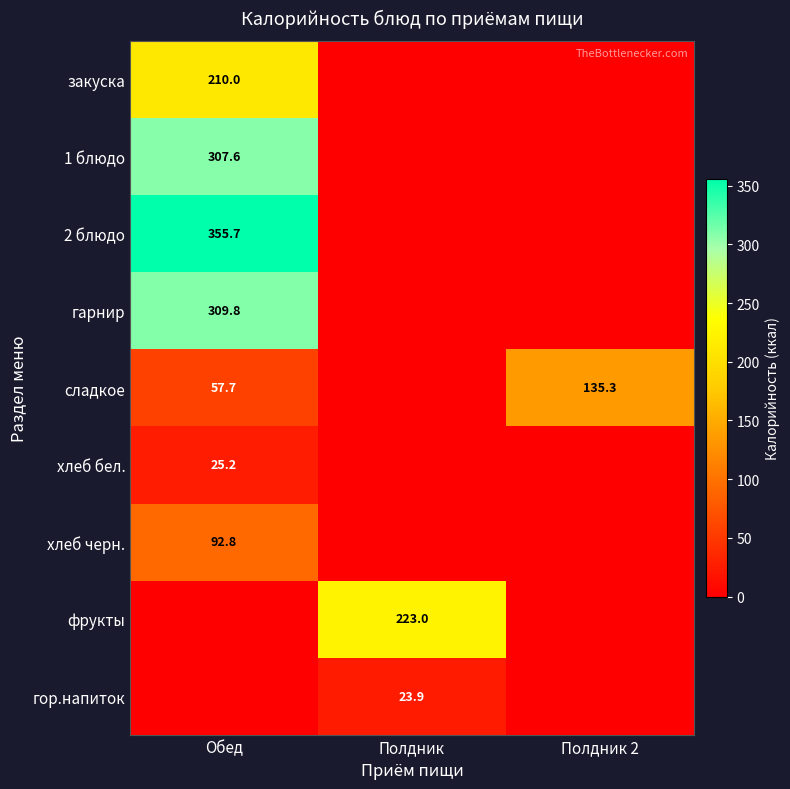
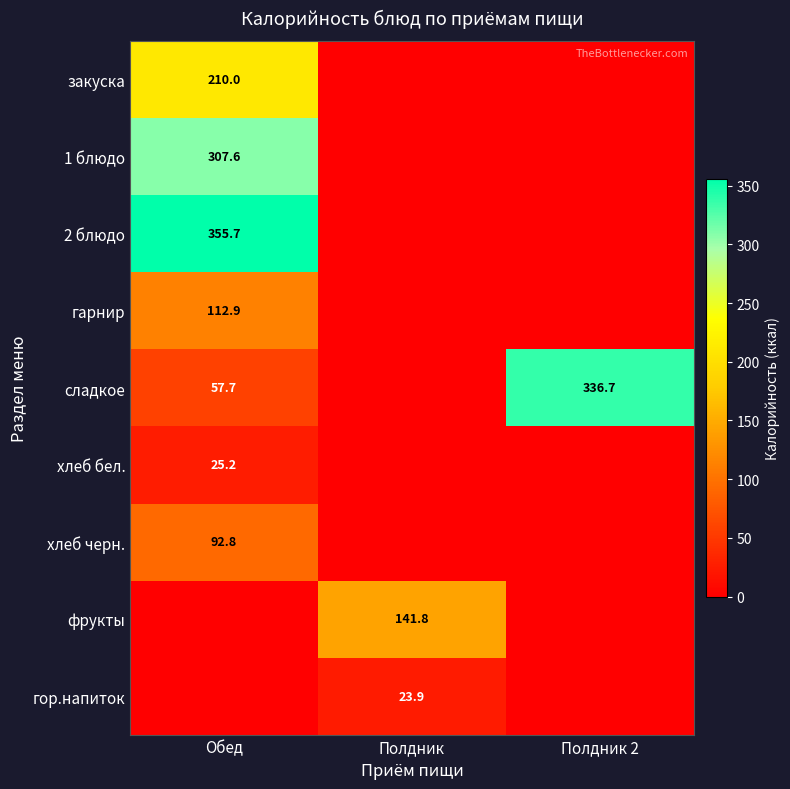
гарнир, Обед: 309.8 -> 112.9
сладкое, Полдник 2: 135.3 -> 336.7
фрукты, Полдник: 223.0 -> 141.8
